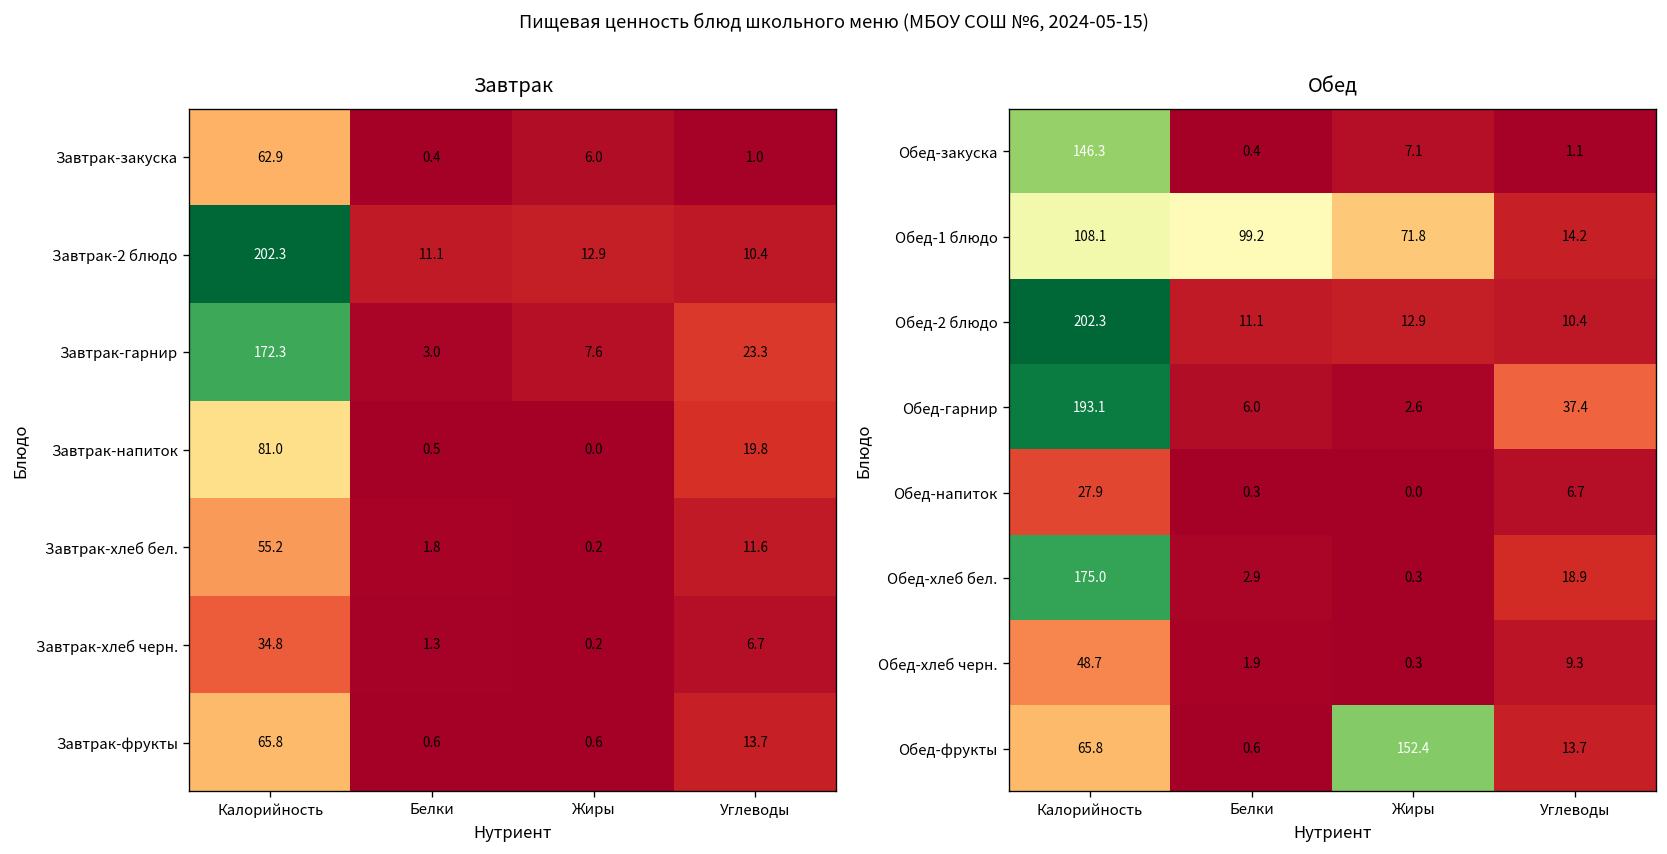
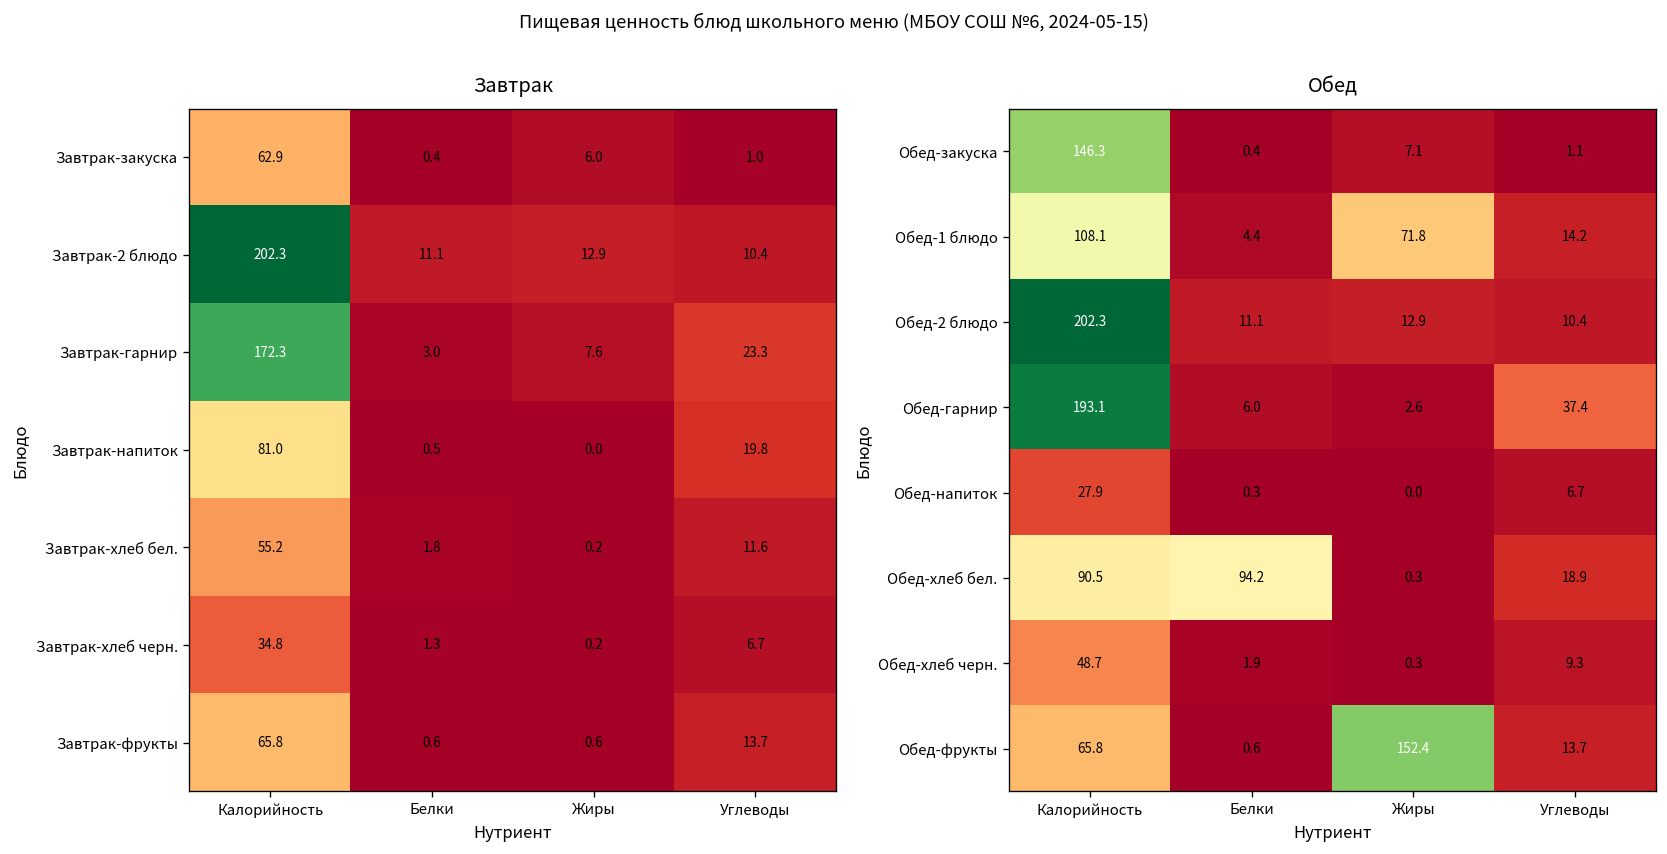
Обед, Обед-1 блюдо, Белки: 99.2 -> 4.4
Обед, Обед-хлеб бел., Калорийность: 175.0 -> 90.5
Обед, Обед-хлеб бел., Белки: 2.9 -> 94.2
